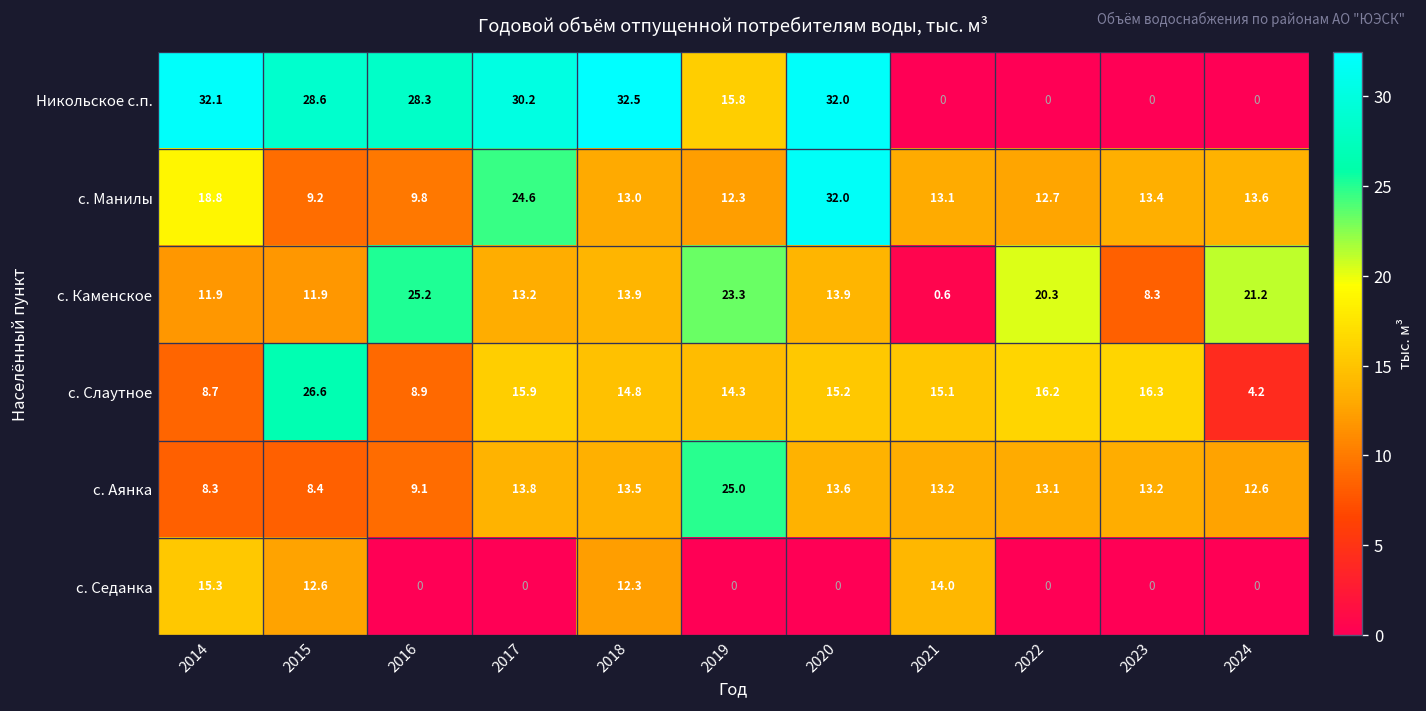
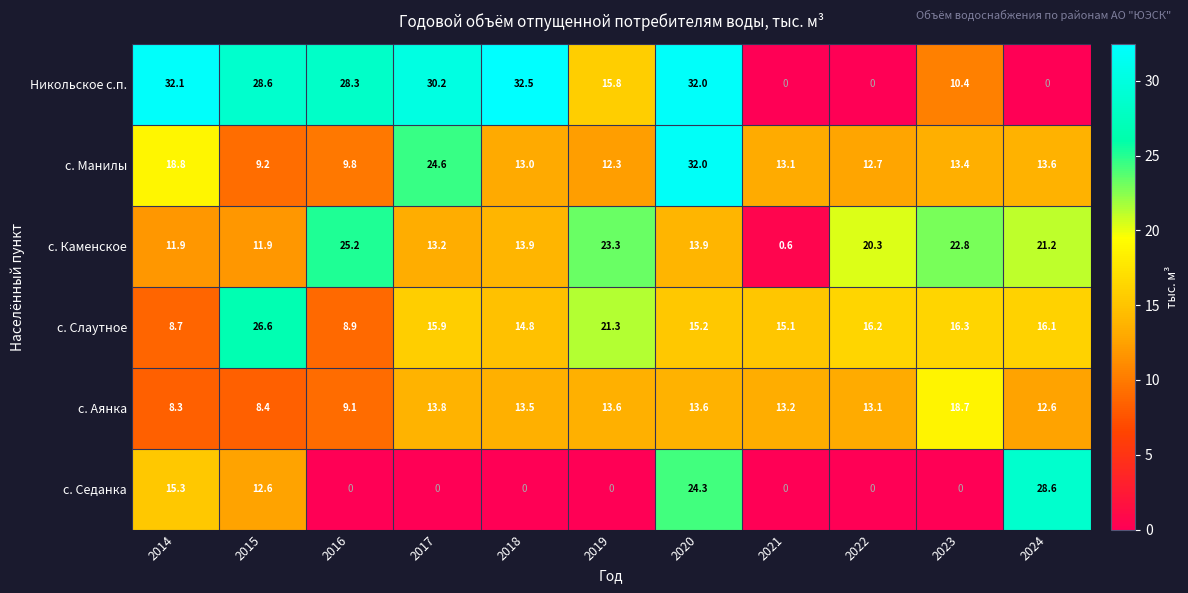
Никольское с.п., 2023: 0 -> 10.4
с. Каменское, 2023: 8.3 -> 22.8
с. Слаутное, 2019: 14.3 -> 21.3
с. Слаутное, 2024: 4.2 -> 16.1
с. Аянка, 2019: 25.0 -> 13.6
с. Аянка, 2023: 13.2 -> 18.7
с. Седанка, 2018: 12.3 -> 0
с. Седанка, 2020: 0 -> 24.3
с. Седанка, 2021: 14.0 -> 0
с. Седанка, 2024: 0 -> 28.6
